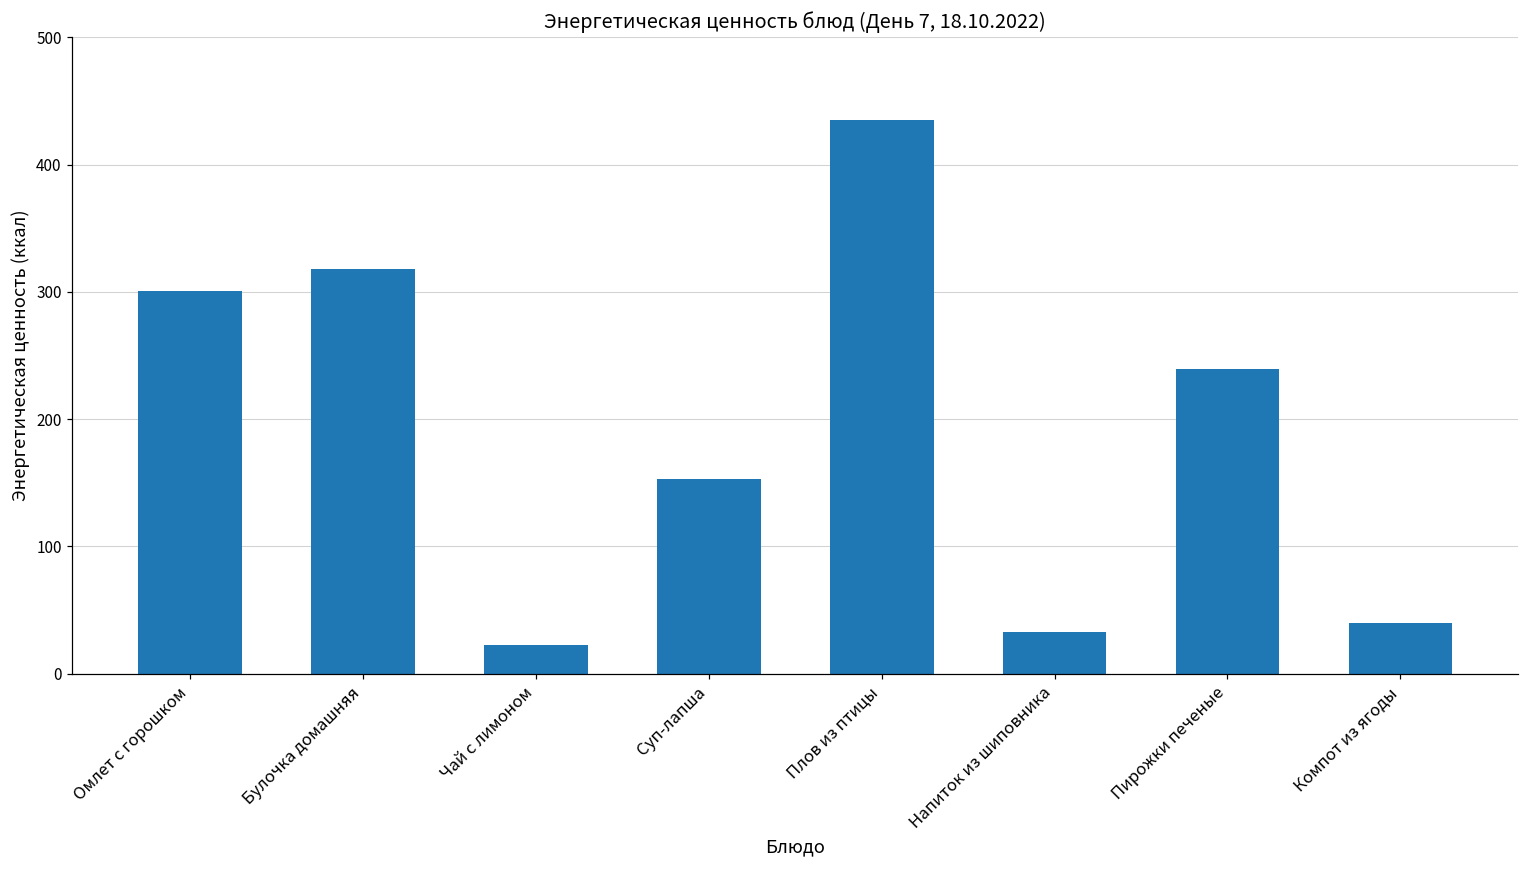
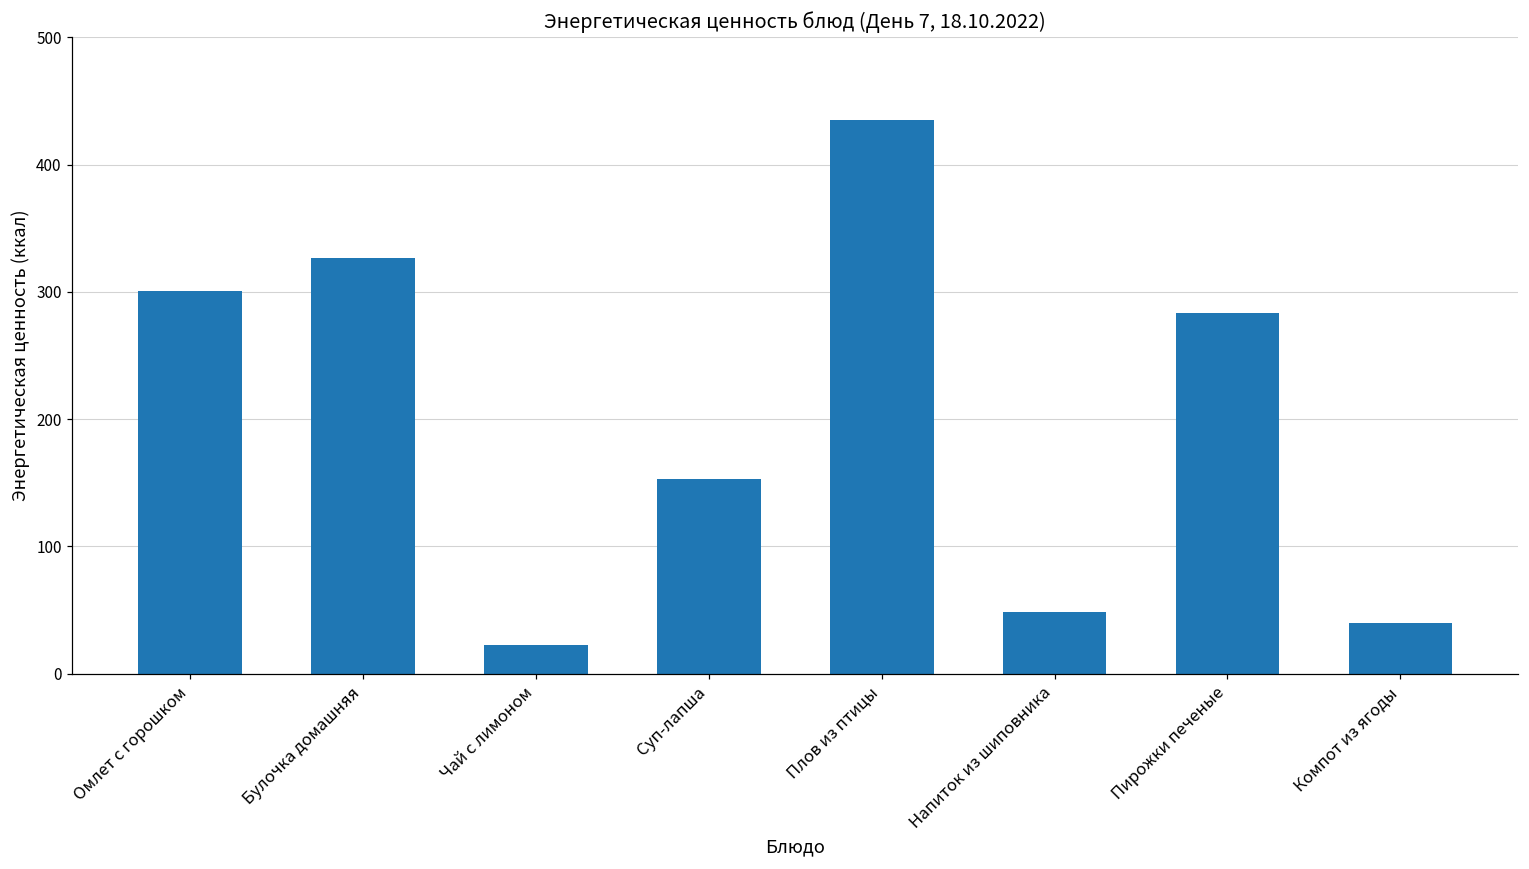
Булочка домашняя: 318 -> 327
Напиток из шиповника: 33 -> 48
Пирожки печеные: 240 -> 283
